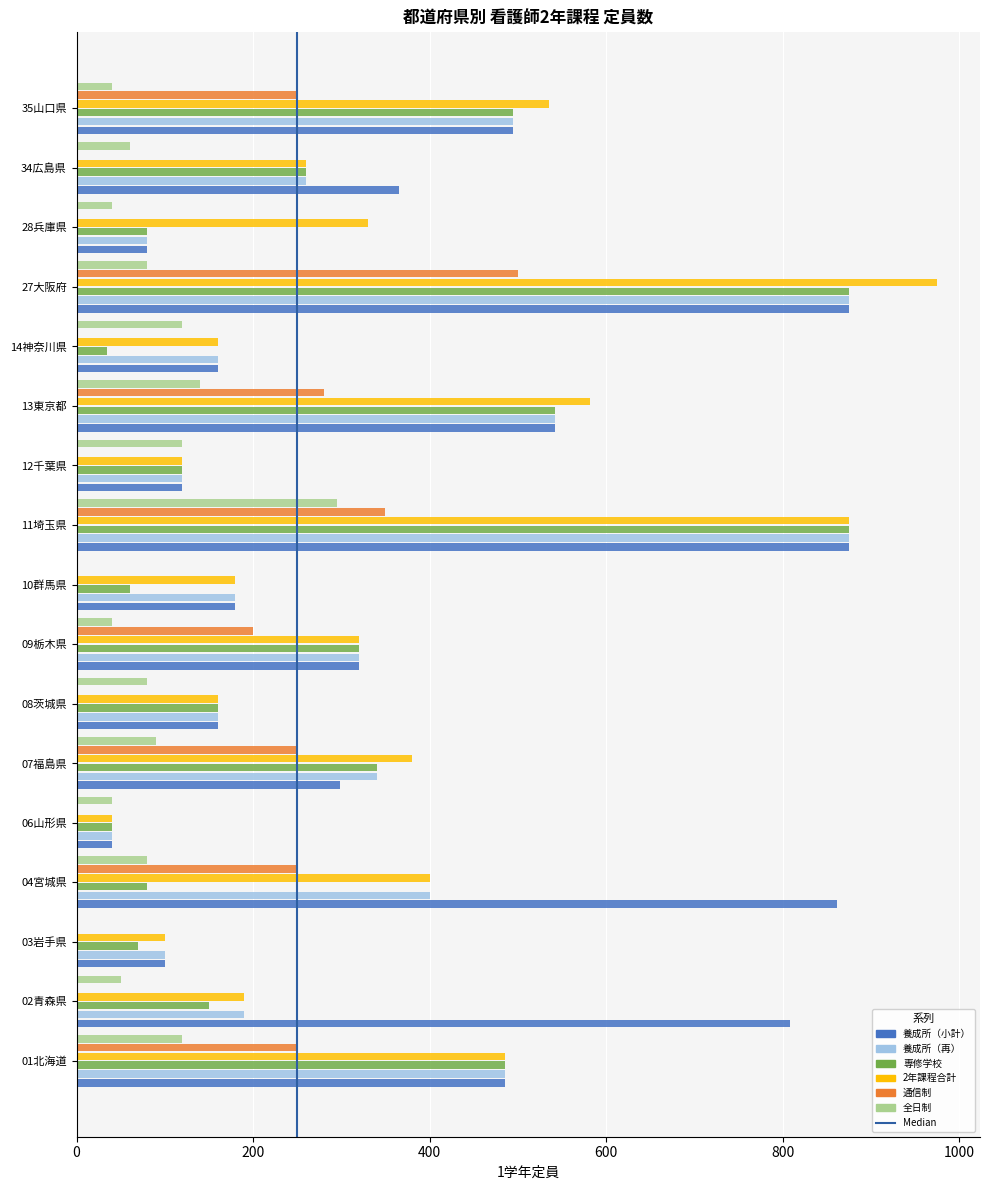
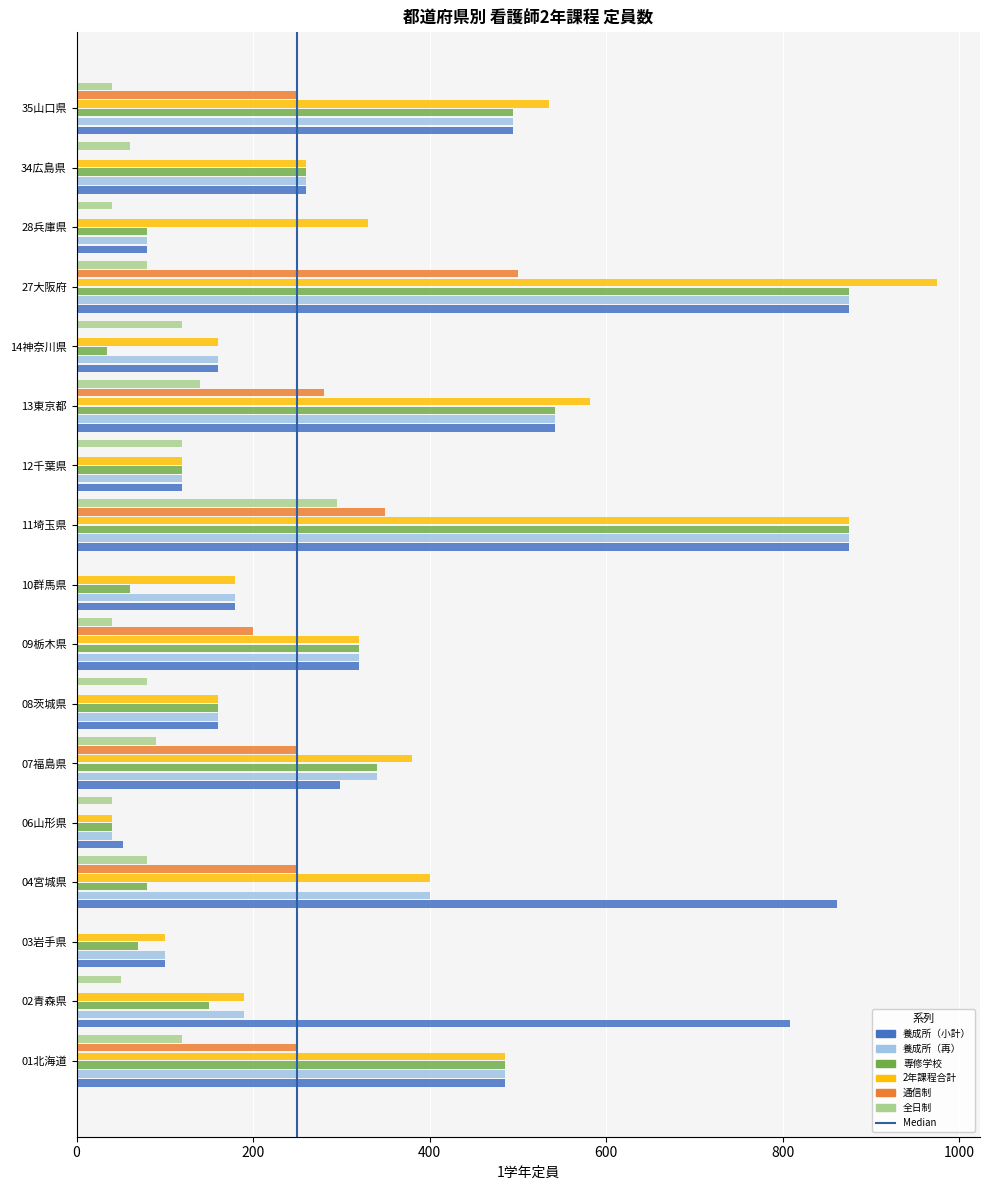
養成所（小計）, 34広島県: 370 -> 260
養成所（小計）, 06山形県: 40 -> 50
